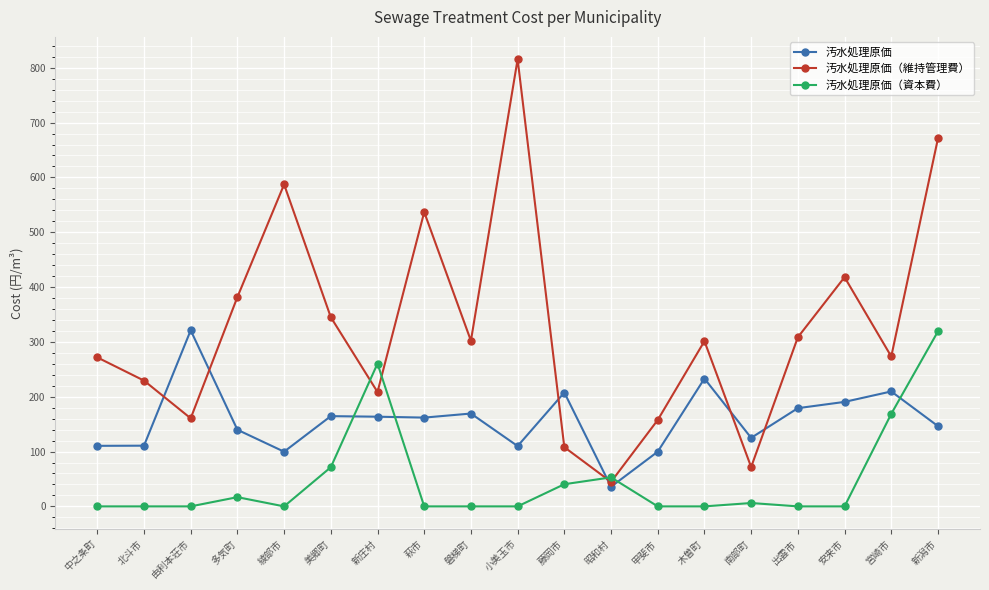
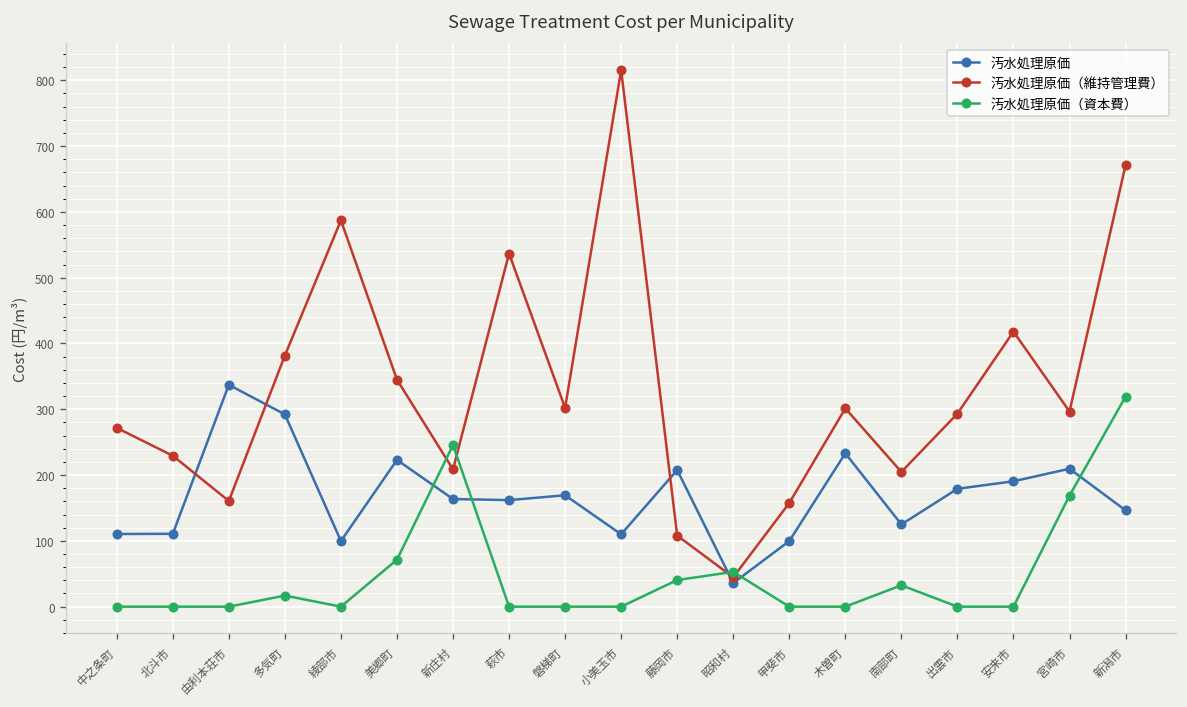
汚水処理原価, 由利本荘市: 320 -> 340
汚水処理原価, 多気町: 140 -> 290
汚水処理原価, 美郷町: 160 -> 220
汚水処理原価（資本費）, 新庄村: 260 -> 250
汚水処理原価（維持管理費）, 南部町: 70 -> 200
汚水処理原価（資本費）, 南部町: 10 -> 30
汚水処理原価（維持管理費）, 出雲市: 310 -> 290
汚水処理原価（維持管理費）, 宮崎市: 270 -> 300
